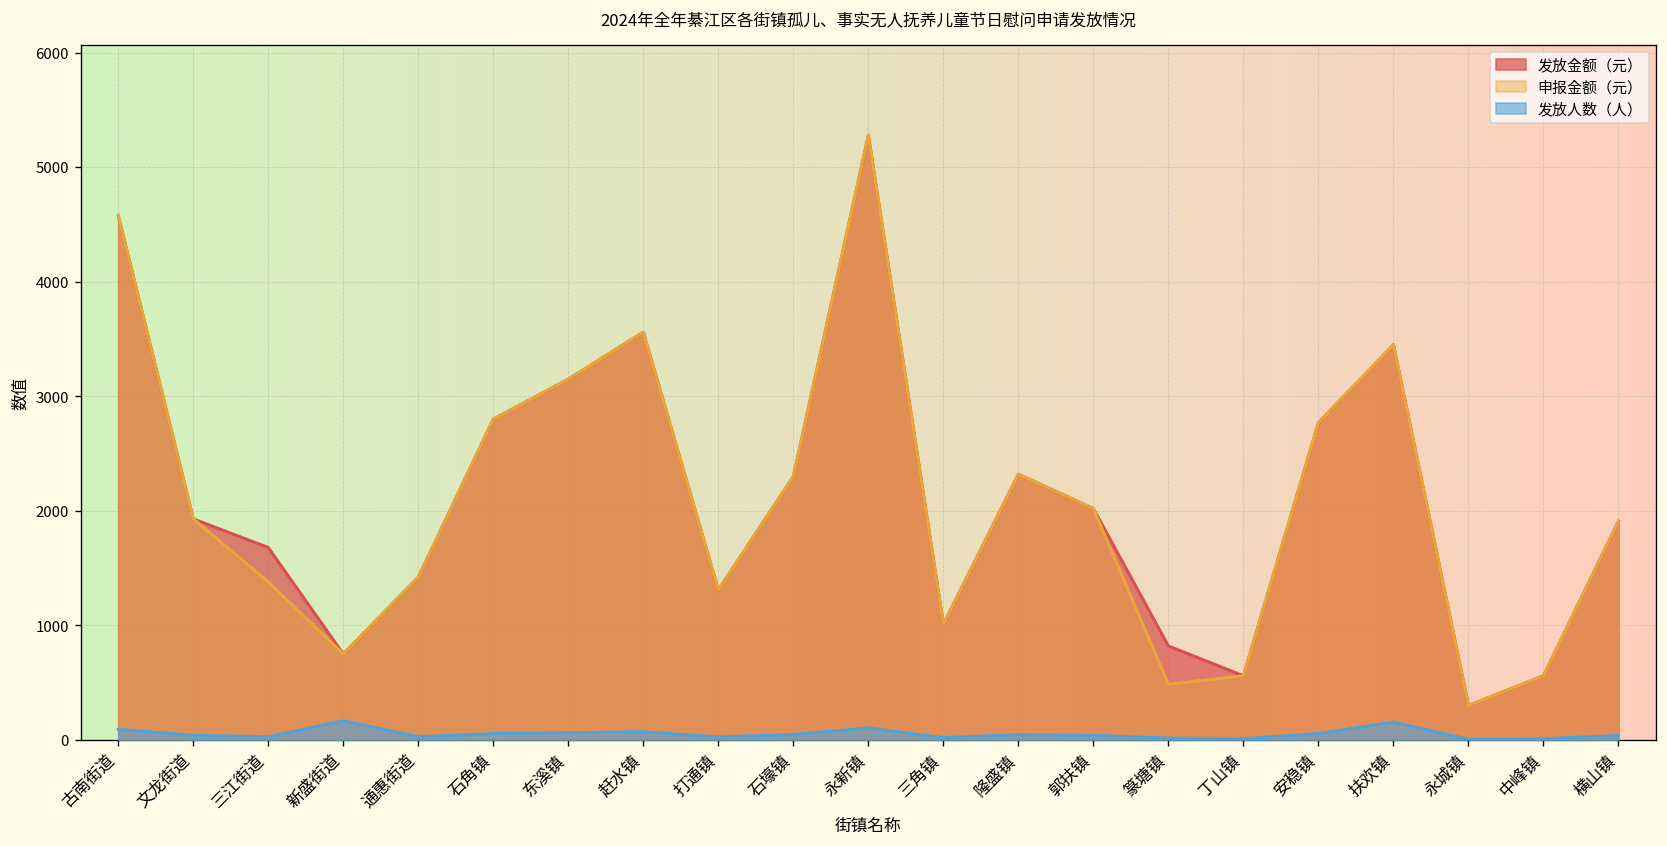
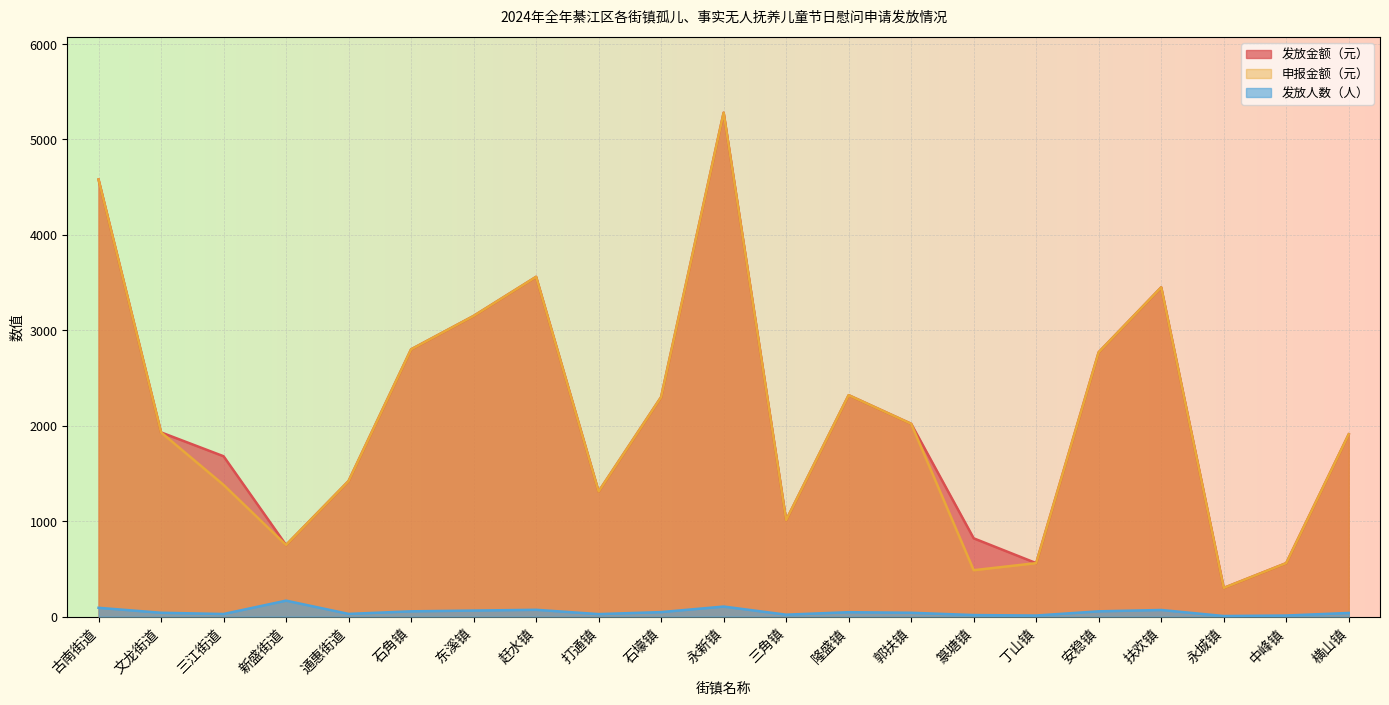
发放人数（人）, 扶欢镇: 200 -> 100
